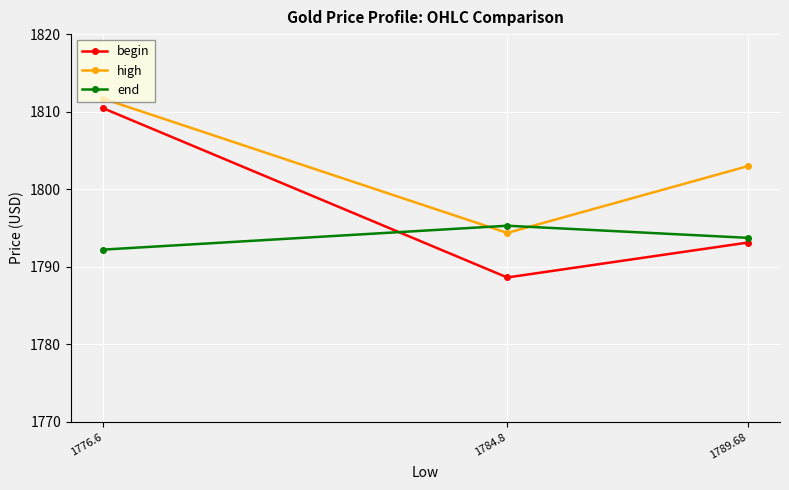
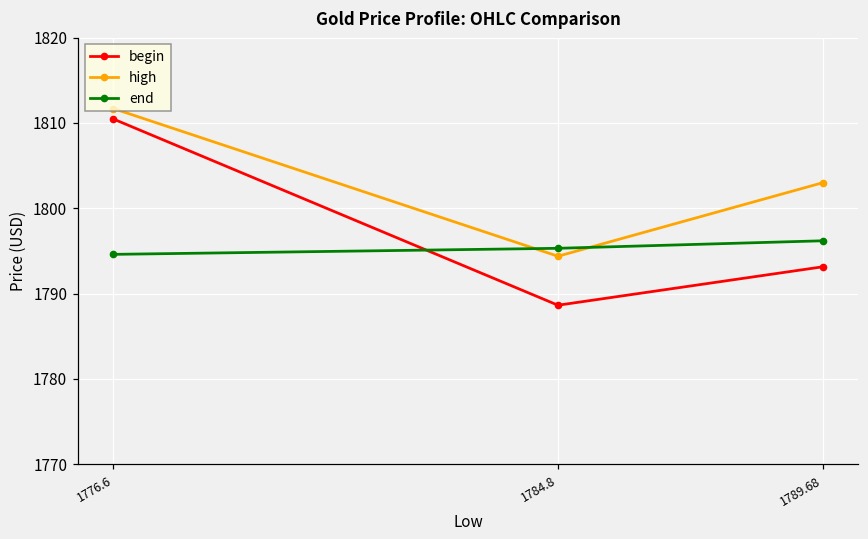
end, 1776.6: 1792 -> 1795
end, 1789.68: 1794 -> 1796
